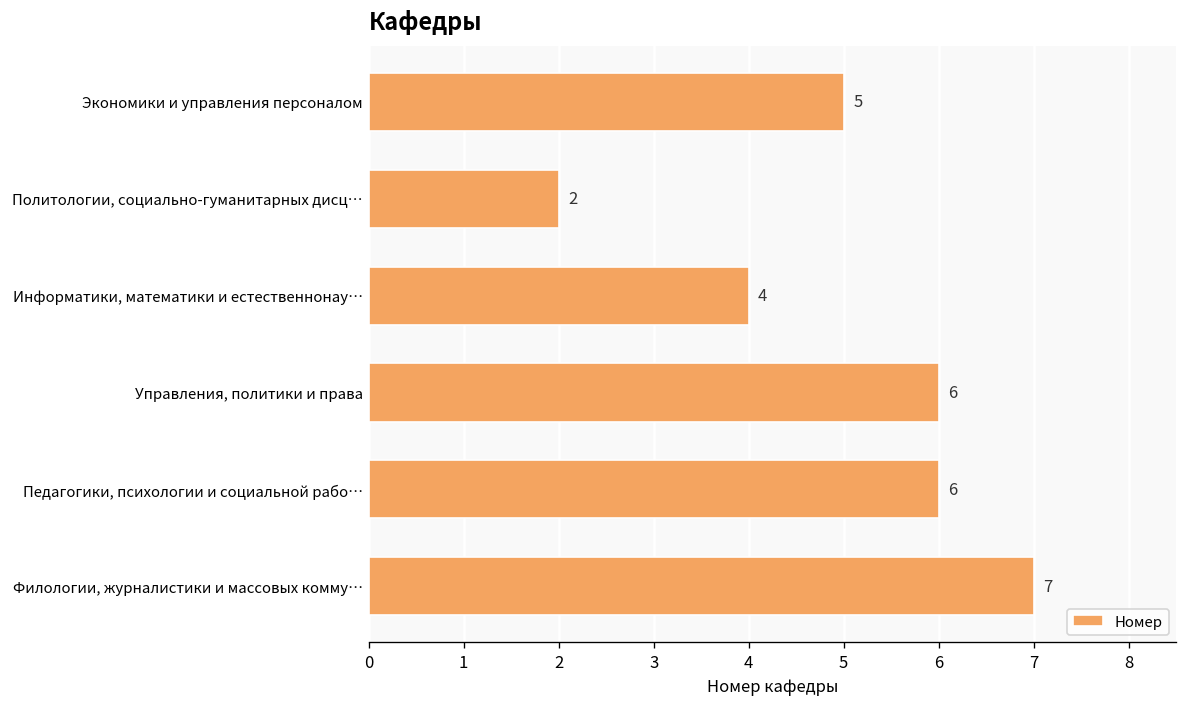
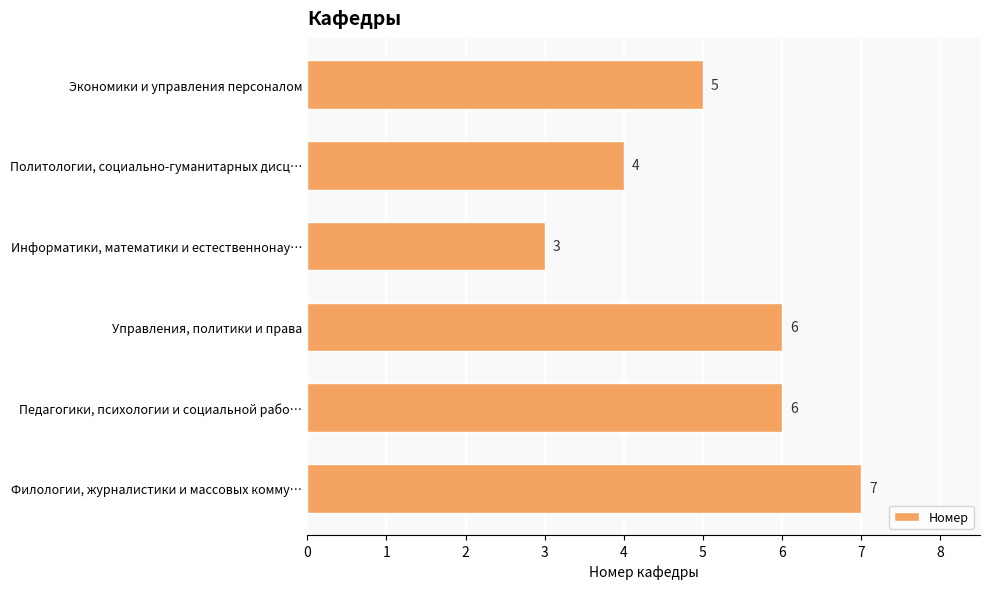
Политологии, социально-гуманитарных дисц…: 2 -> 4
Информатики, математики и естественнонау…: 4 -> 3
